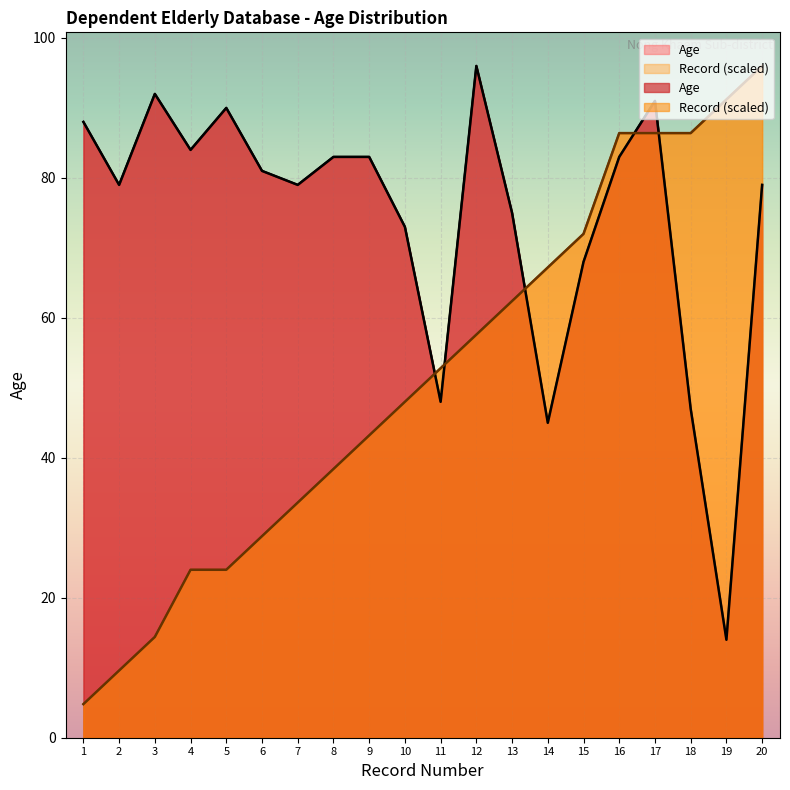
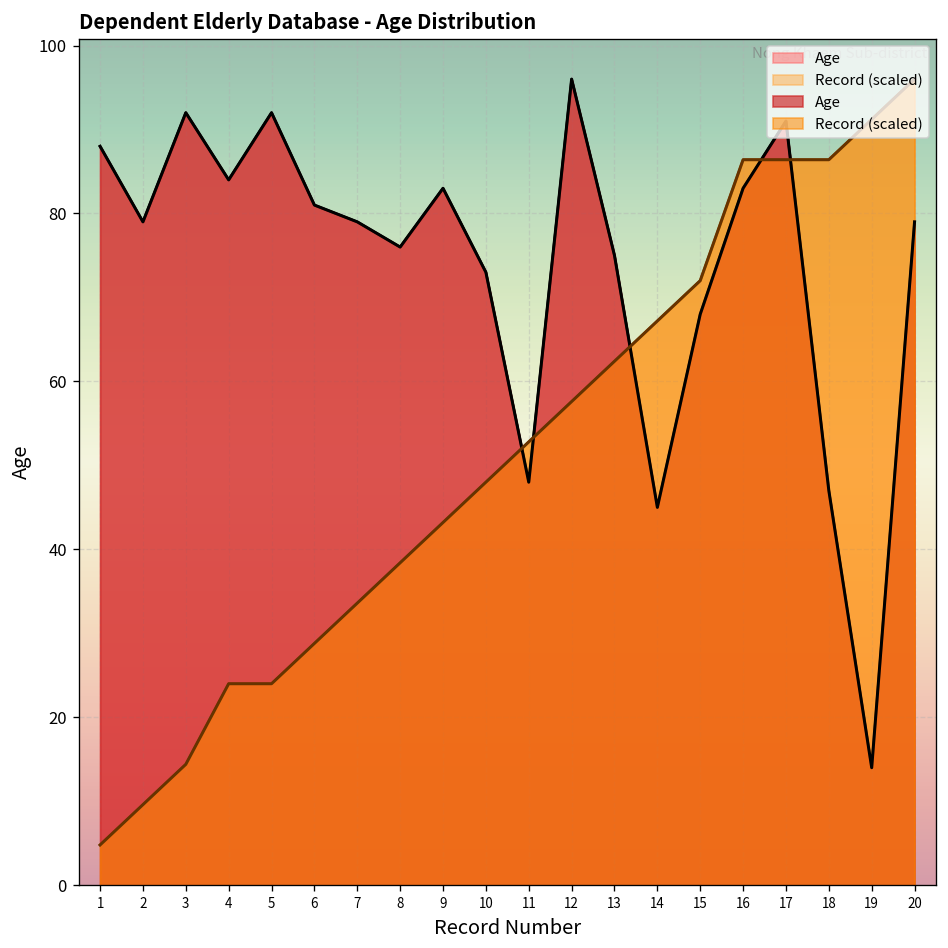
Age, 5: 90 -> 92
Age, 8: 83 -> 76
